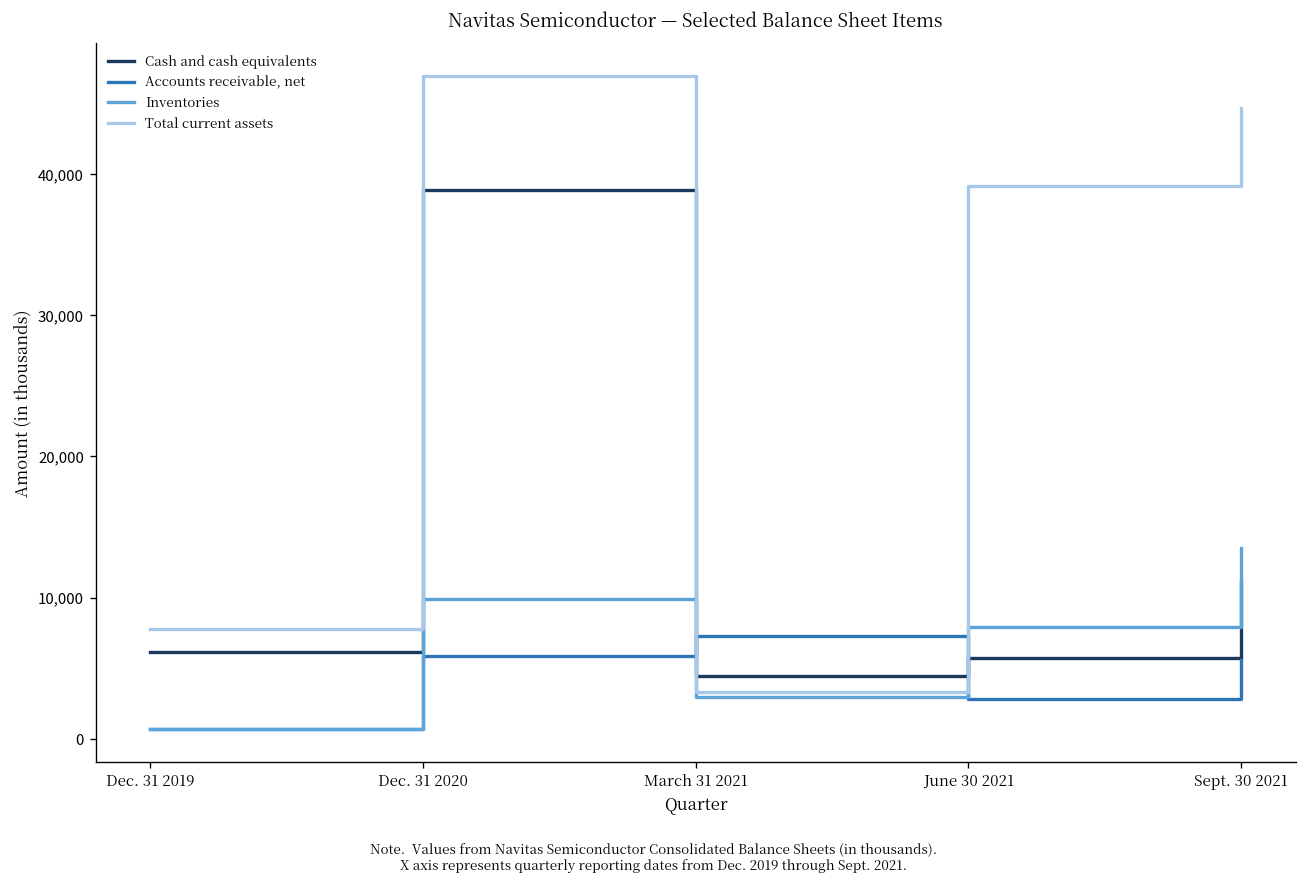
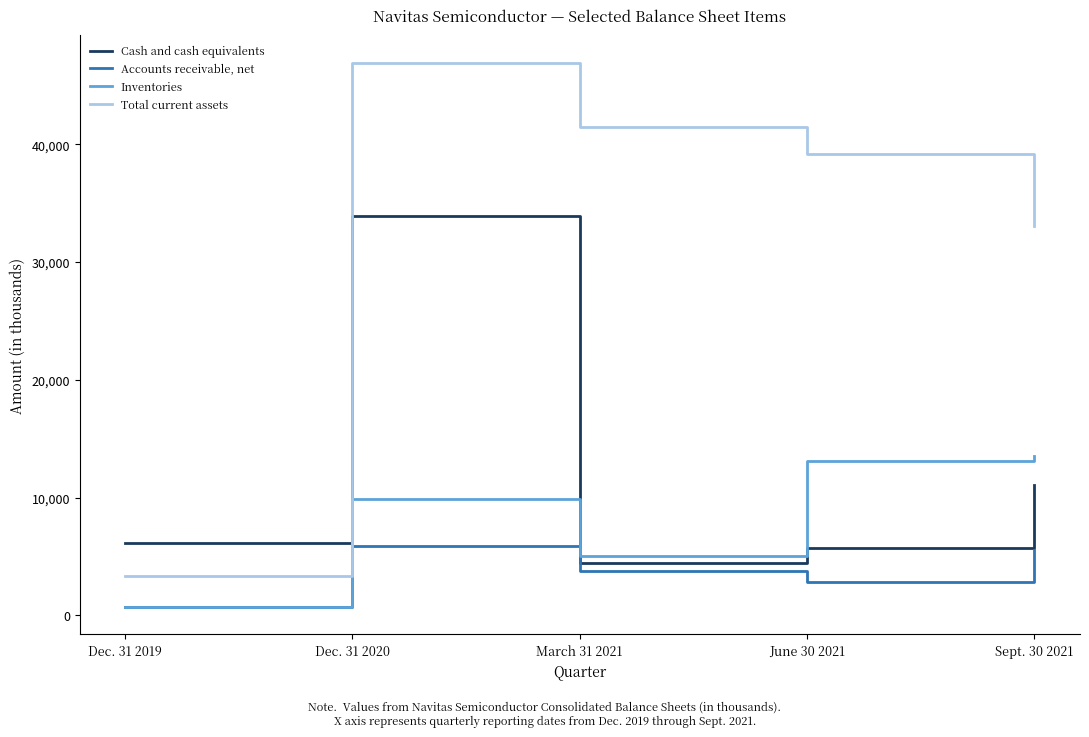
Total current assets, Dec. 31 2019: 7,800 -> 3,300
Cash and cash equivalents, Dec. 31 2020: 38,900 -> 33,900
Accounts receivable, net, March 31 2021: 7,300 -> 3,800
Inventories, March 31 2021: 2,900 -> 5,100
Total current assets, March 31 2021: 3,300 -> 41,500
Inventories, June 30 2021: 7,900 -> 13,100
Total current assets, Sept. 30 2021: 44,700 -> 33,100
